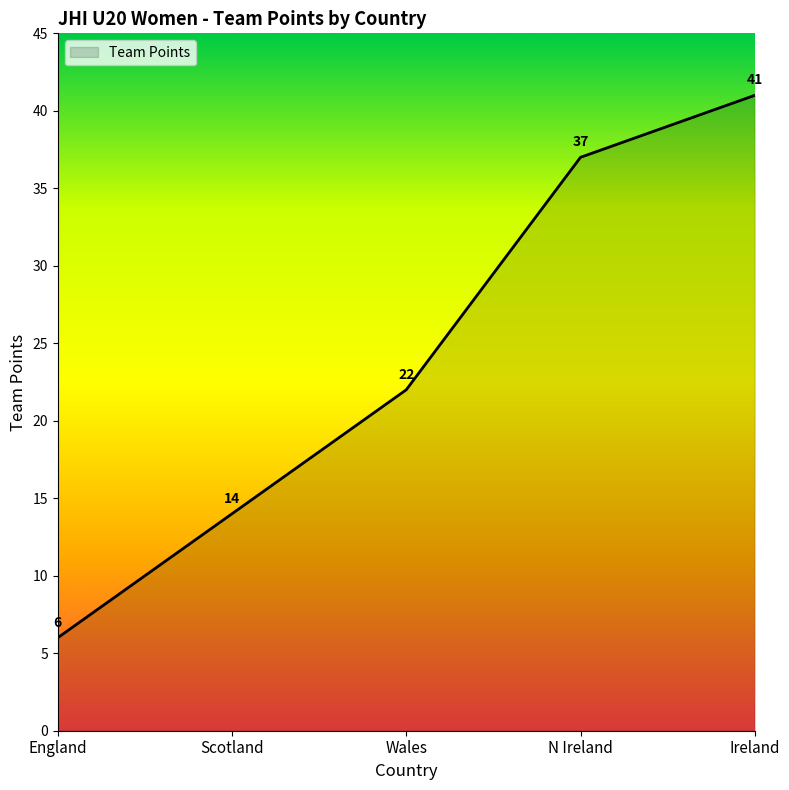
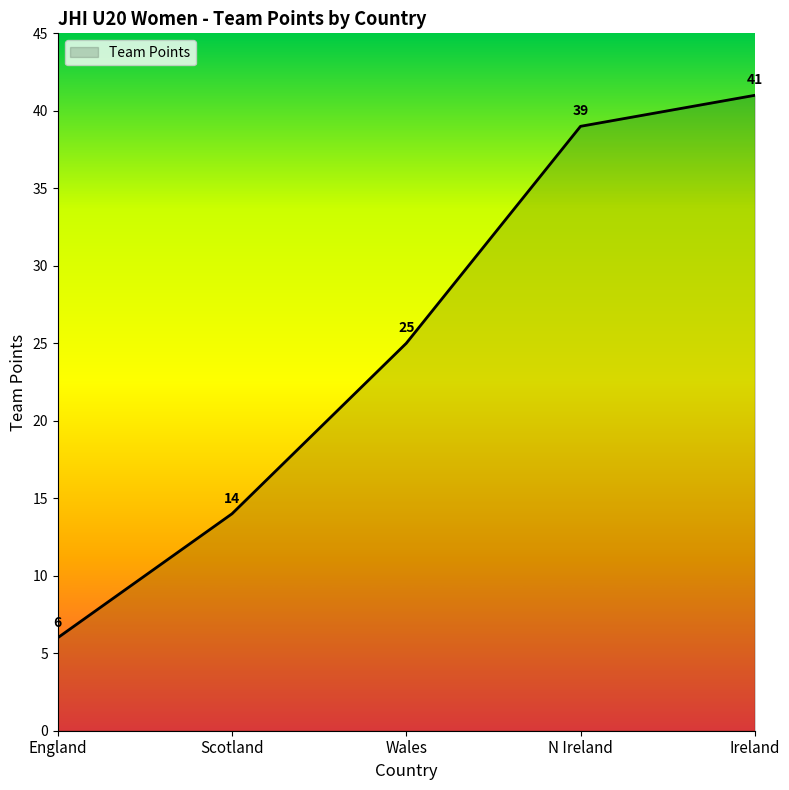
Wales: 22 -> 25
N Ireland: 37 -> 39
